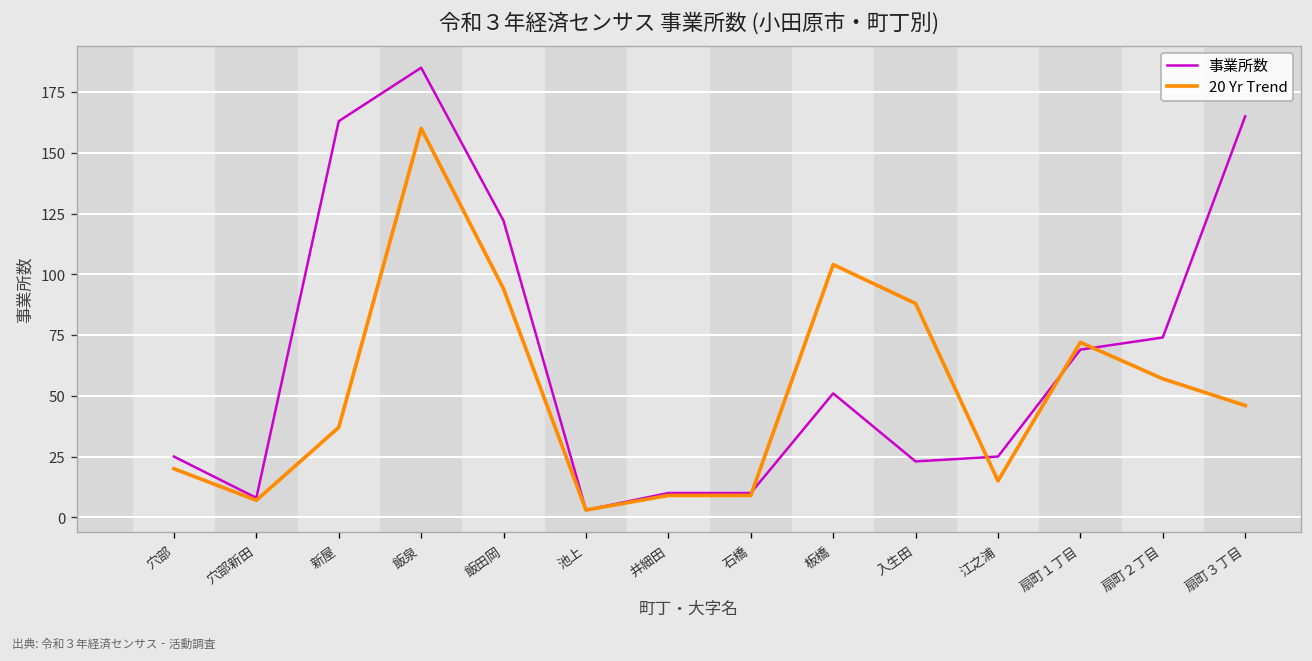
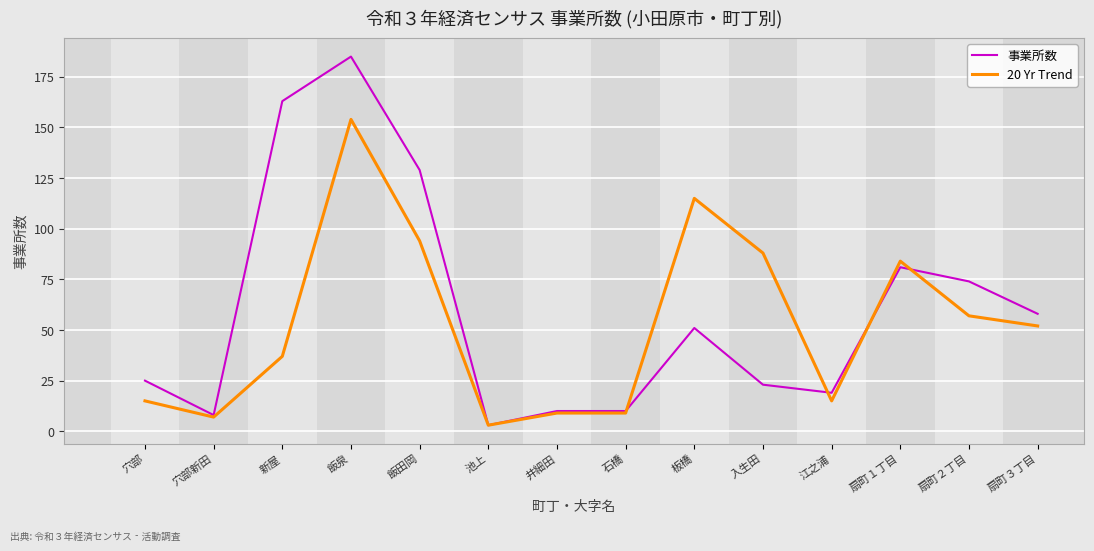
20 Yr Trend, 穴部: 20 -> 15
20 Yr Trend, 飯泉: 160 -> 154
事業所数, 飯田岡: 122 -> 129
20 Yr Trend, 板橋: 104 -> 115
事業所数, 江之浦: 25 -> 19
事業所数, 扇町１丁目: 69 -> 81
20 Yr Trend, 扇町１丁目: 72 -> 84
事業所数, 扇町３丁目: 165 -> 58
20 Yr Trend, 扇町３丁目: 46 -> 52
